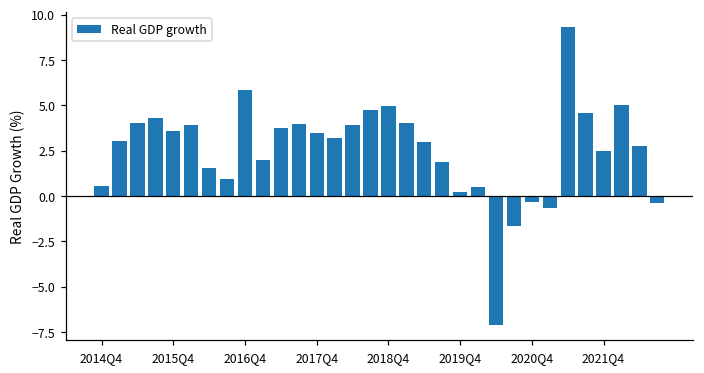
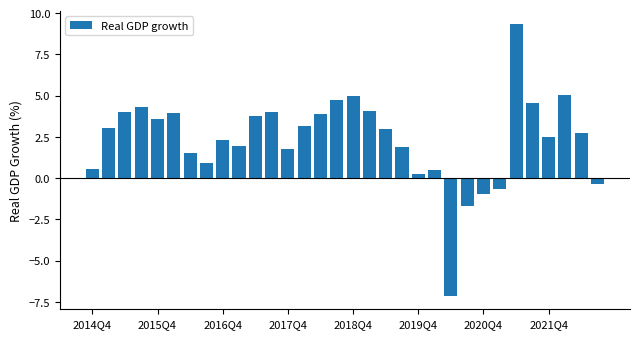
2016Q4: 5.8 -> 2.3
2017Q4: 3.5 -> 1.8
2020Q4: -0.3 -> -0.9
